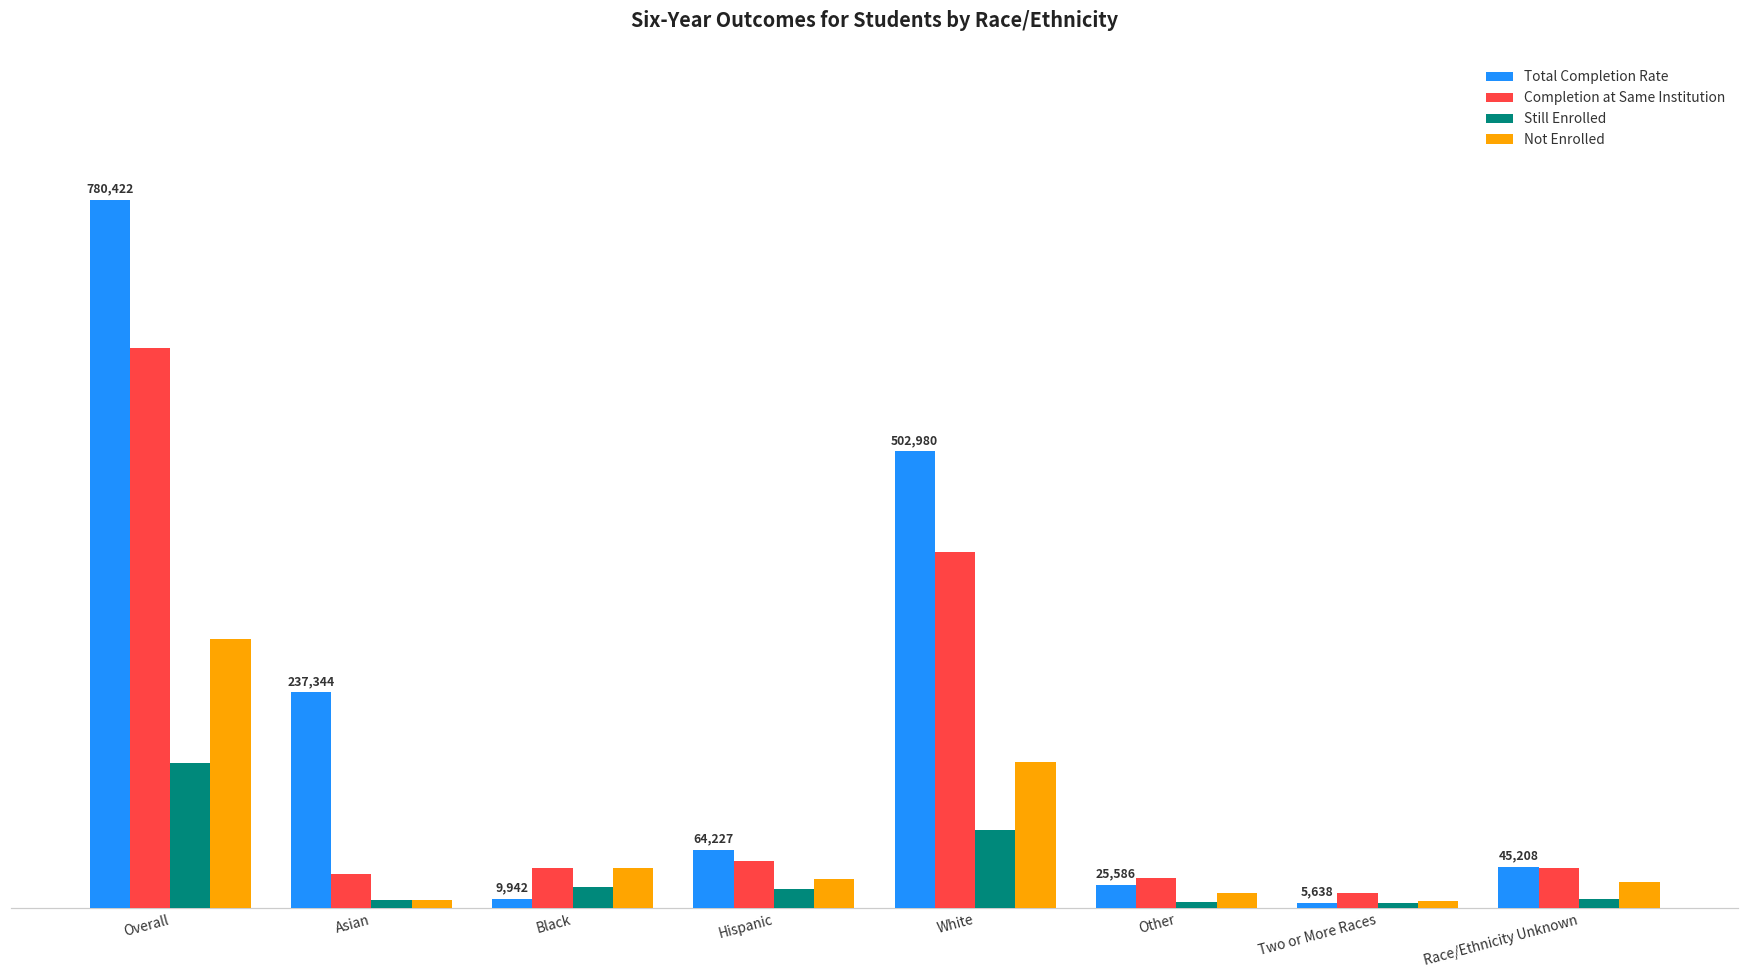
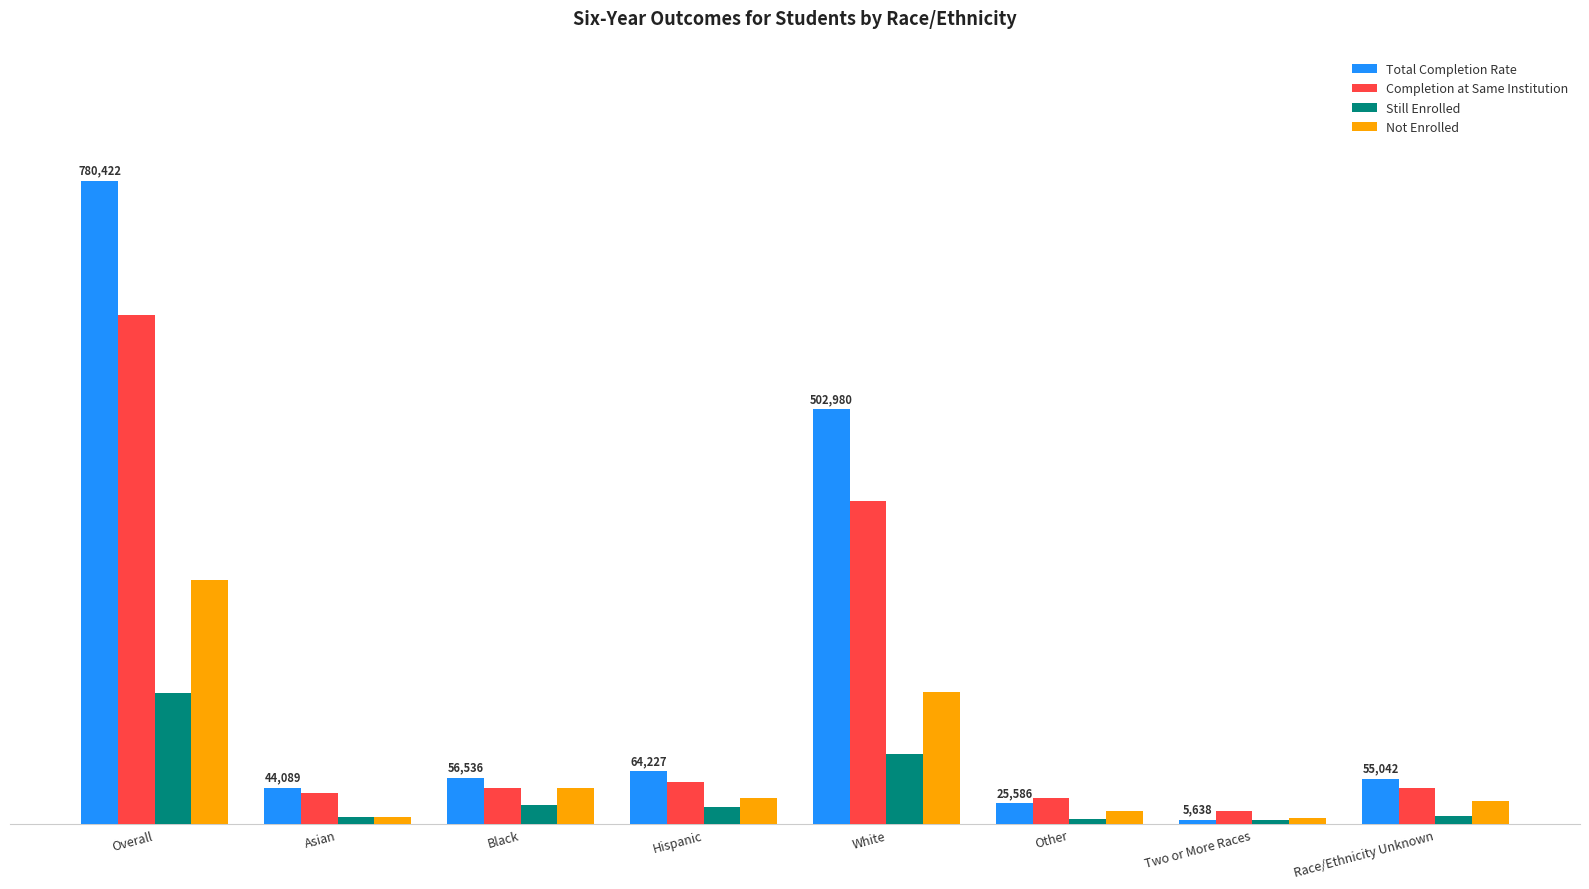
Total Completion Rate, Asian: 237,344 -> 44,089
Total Completion Rate, Black: 9,942 -> 56,536
Total Completion Rate, Race/Ethnicity Unknown: 45,208 -> 55,042
